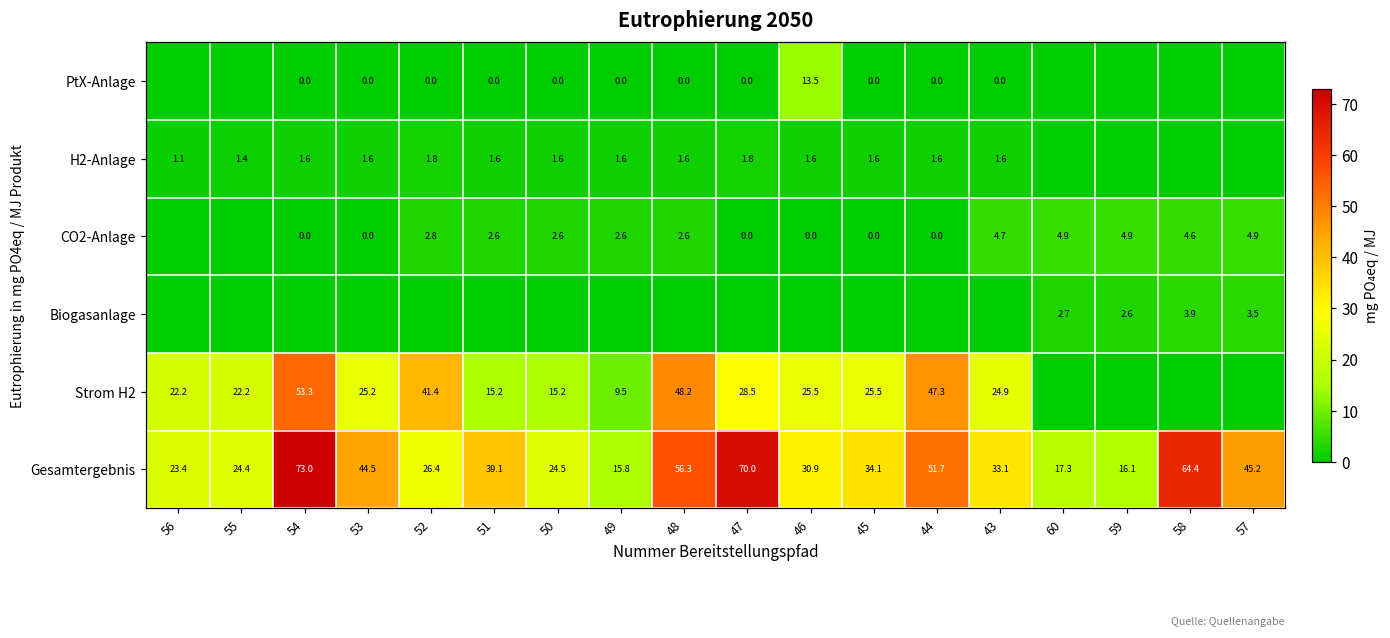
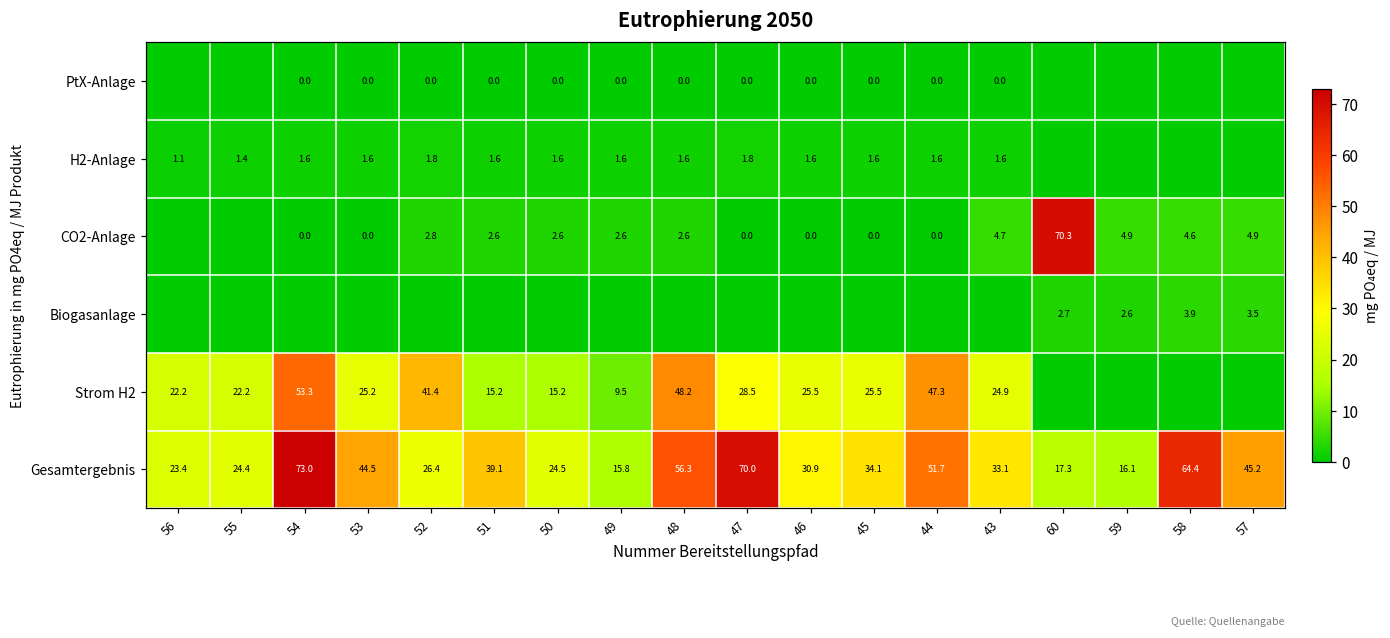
PtX-Anlage, 46: 13.5 -> 0.0
CO2-Anlage, 60: 4.9 -> 70.3
